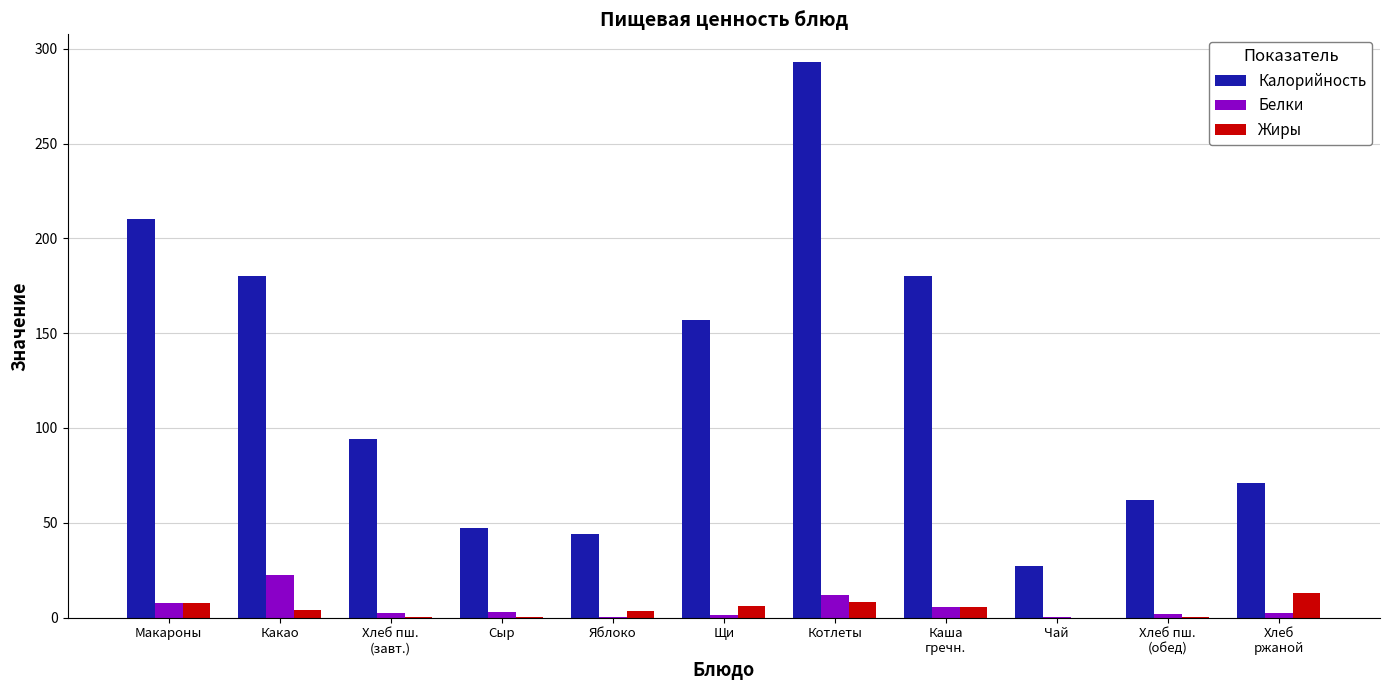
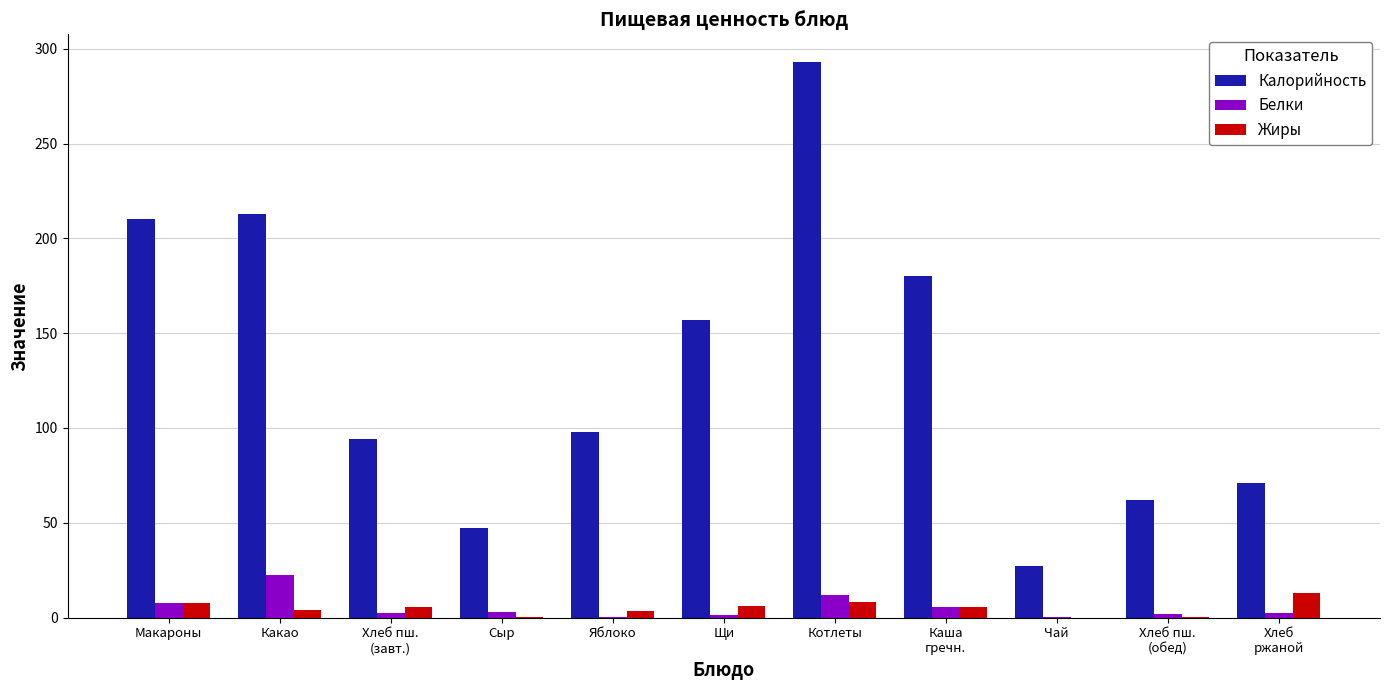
Калорийность, Какао: 180 -> 213
Жиры, Хлеб пш. (завт.): 0 -> 6
Калорийность, Яблоко: 44 -> 98
